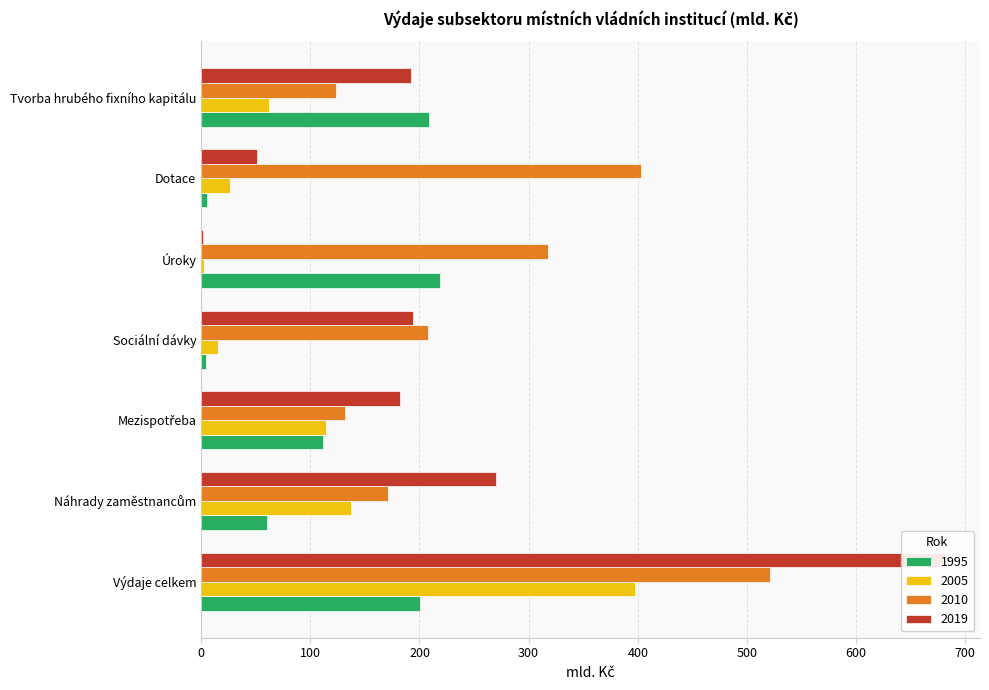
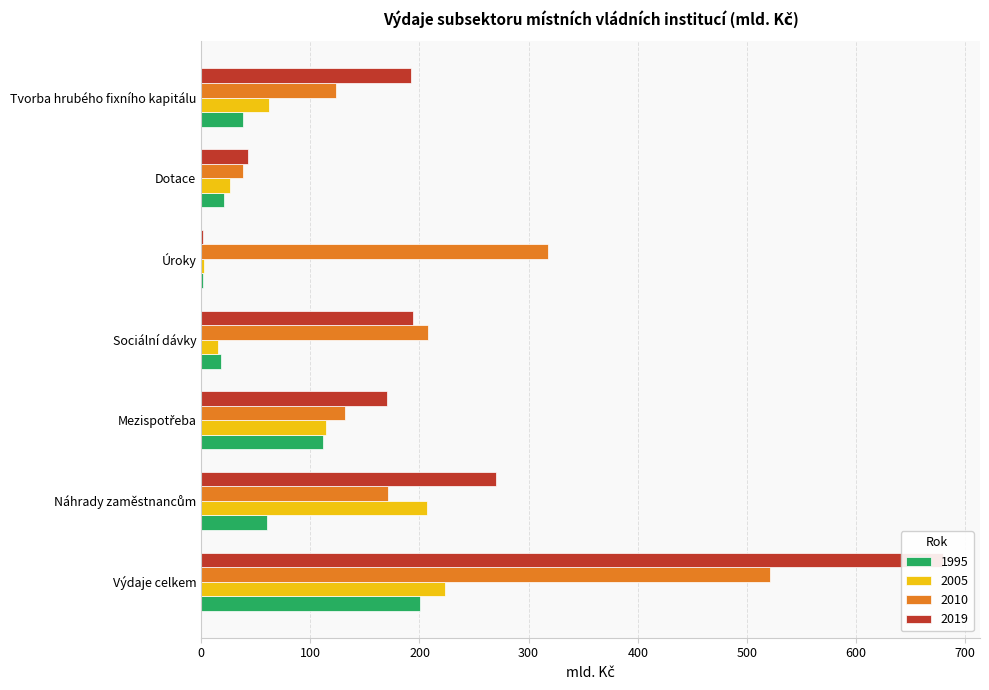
1995, Tvorba hrubého fixního kapitálu: 208 -> 38
2019, Dotace: 51 -> 43
2010, Dotace: 403 -> 38
1995, Dotace: 6 -> 21
1995, Úroky: 219 -> 1
1995, Sociální dávky: 5 -> 18
2019, Mezispotřeba: 182 -> 170
2005, Náhrady zaměstnancům: 137 -> 207
2005, Výdaje celkem: 397 -> 223
